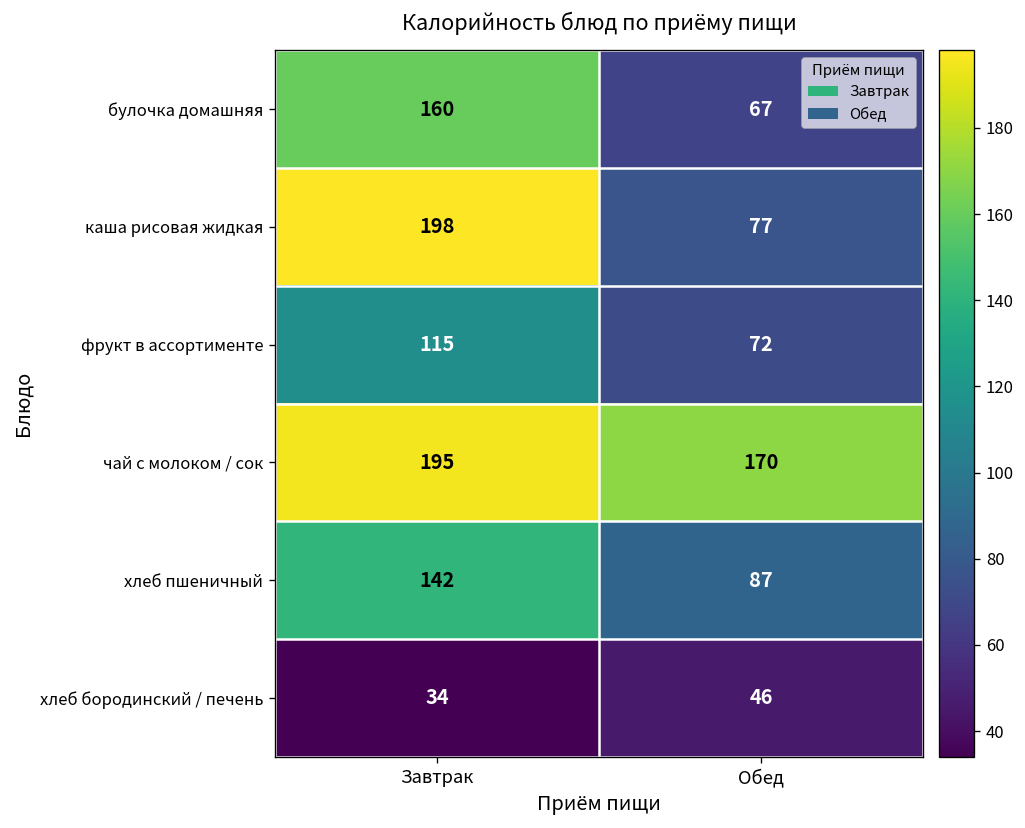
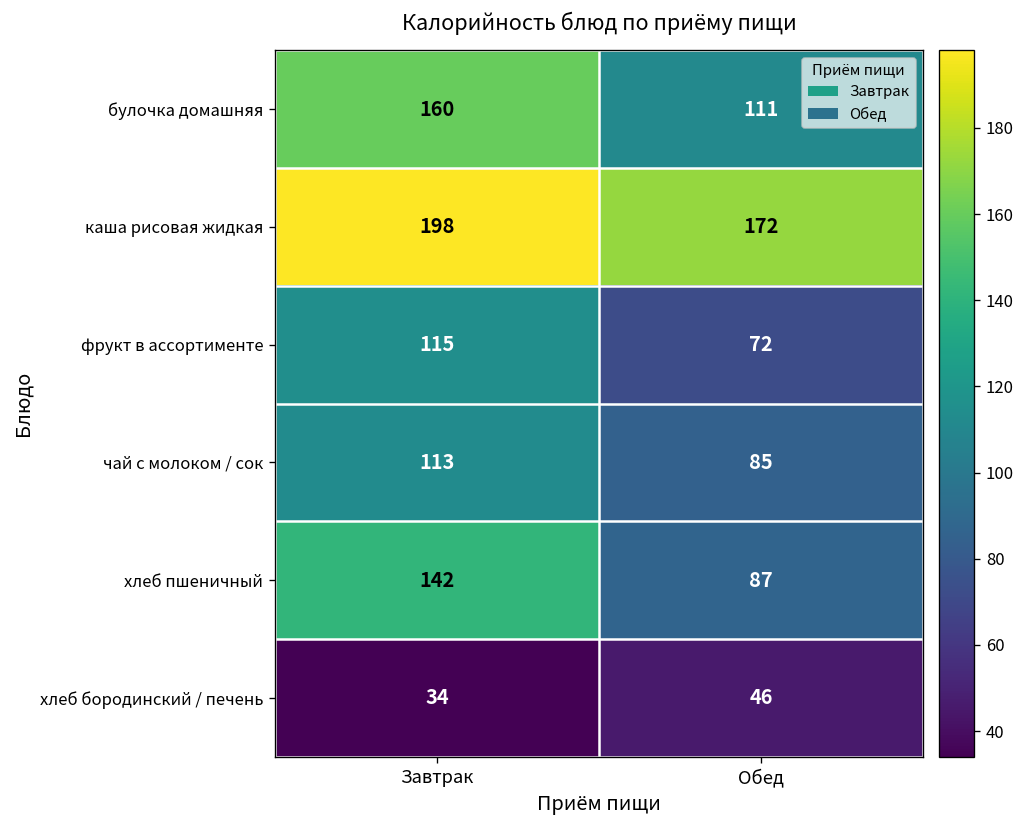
булочка домашняя, Обед: 67 -> 111
каша рисовая жидкая, Обед: 77 -> 172
чай с молоком / сок, Завтрак: 195 -> 113
чай с молоком / сок, Обед: 170 -> 85
